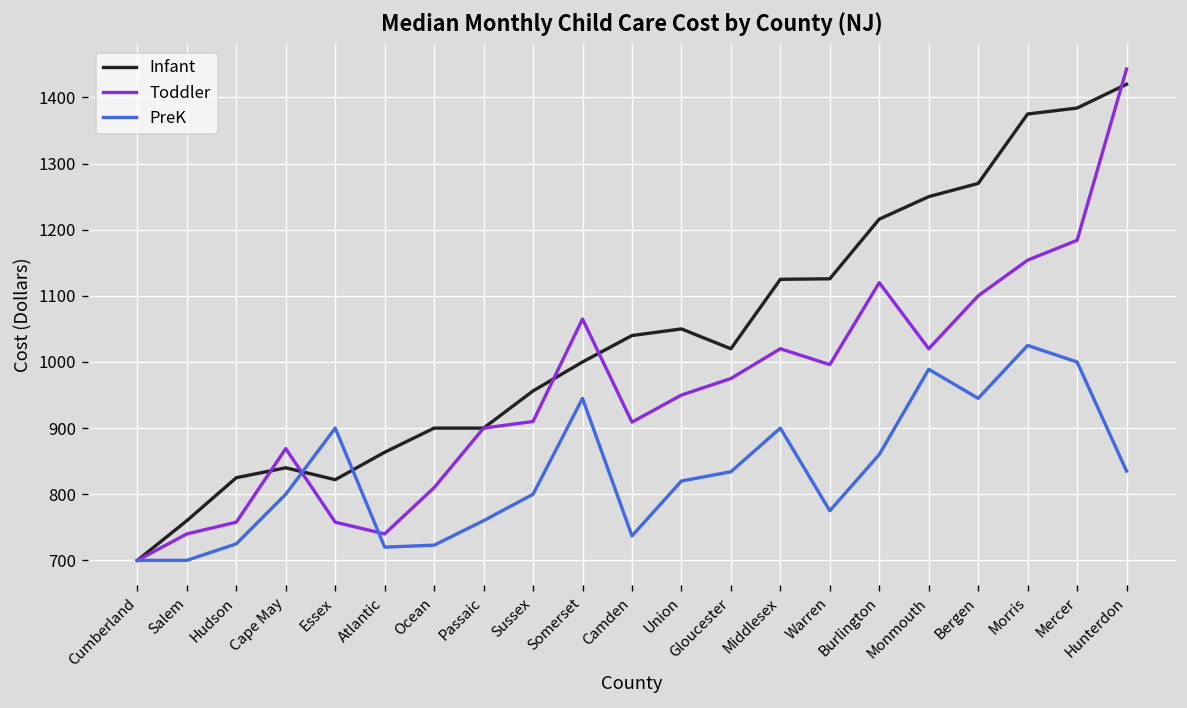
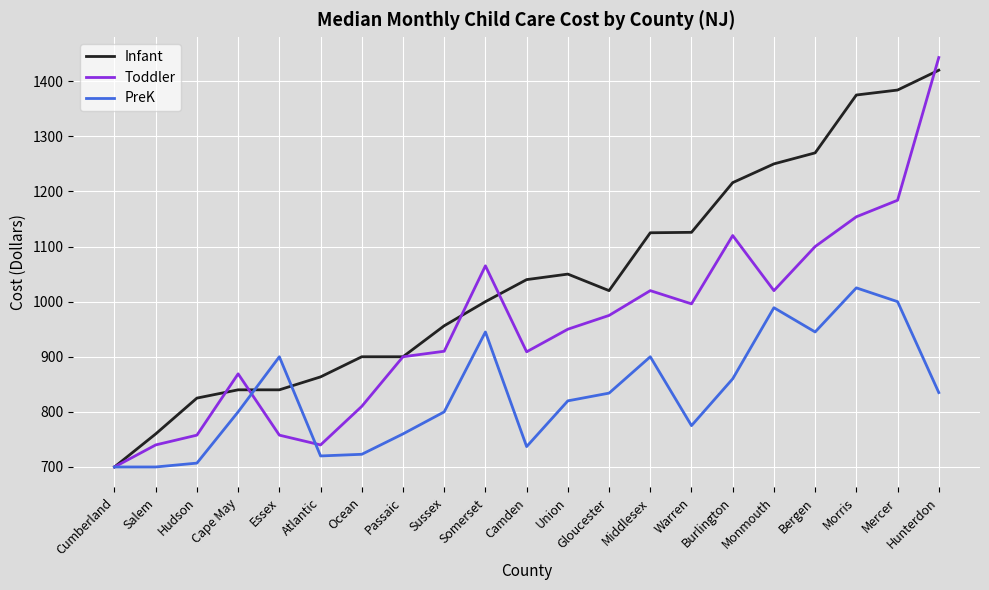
PreK, Hudson: 730 -> 710
Infant, Essex: 820 -> 840
